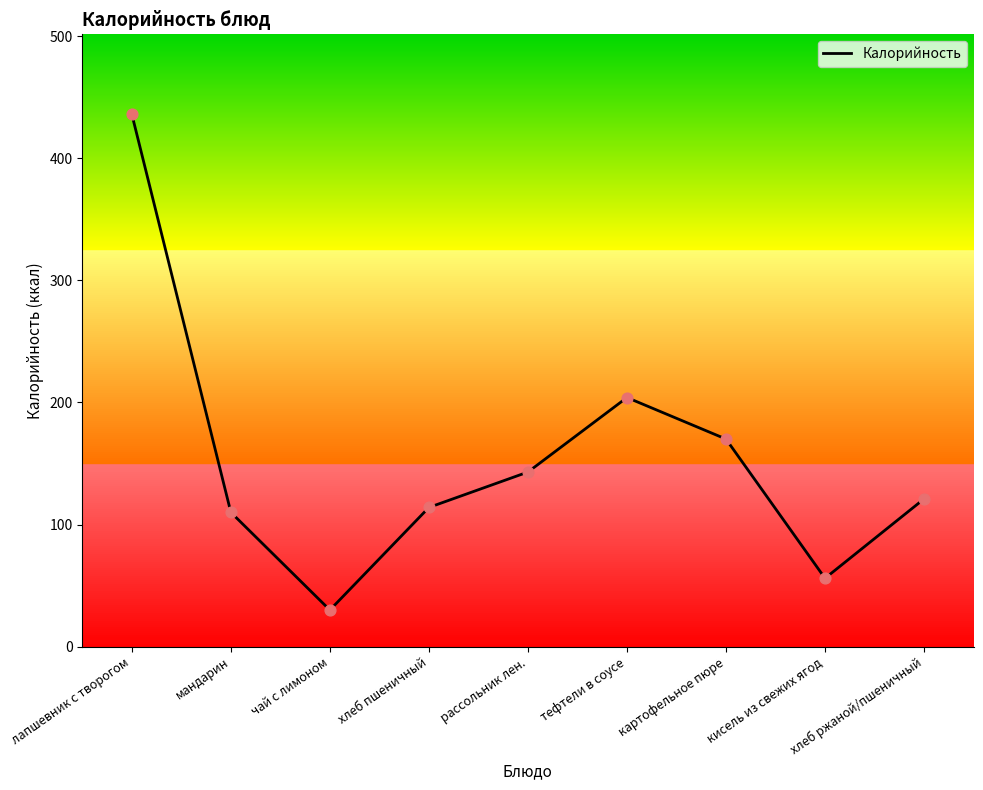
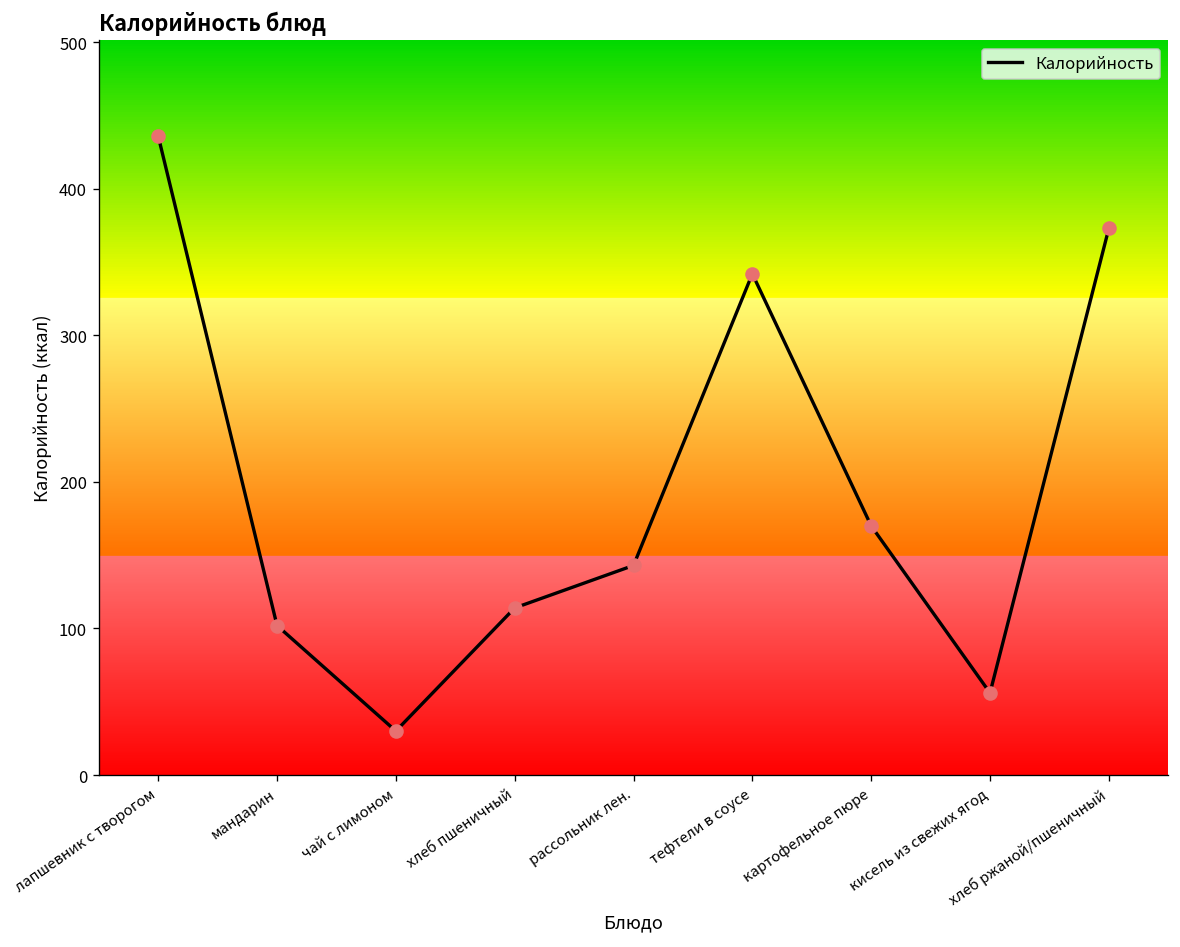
мандарин: 110 -> 102
тефтели в соусе: 204 -> 342
хлеб ржаной/пшеничный: 121 -> 373
